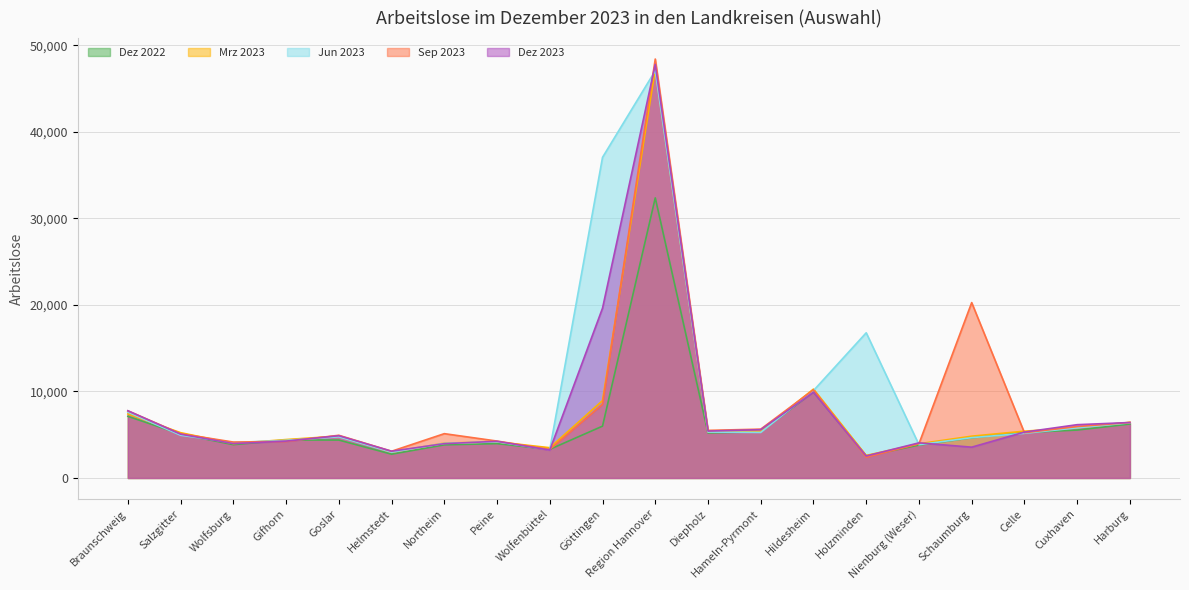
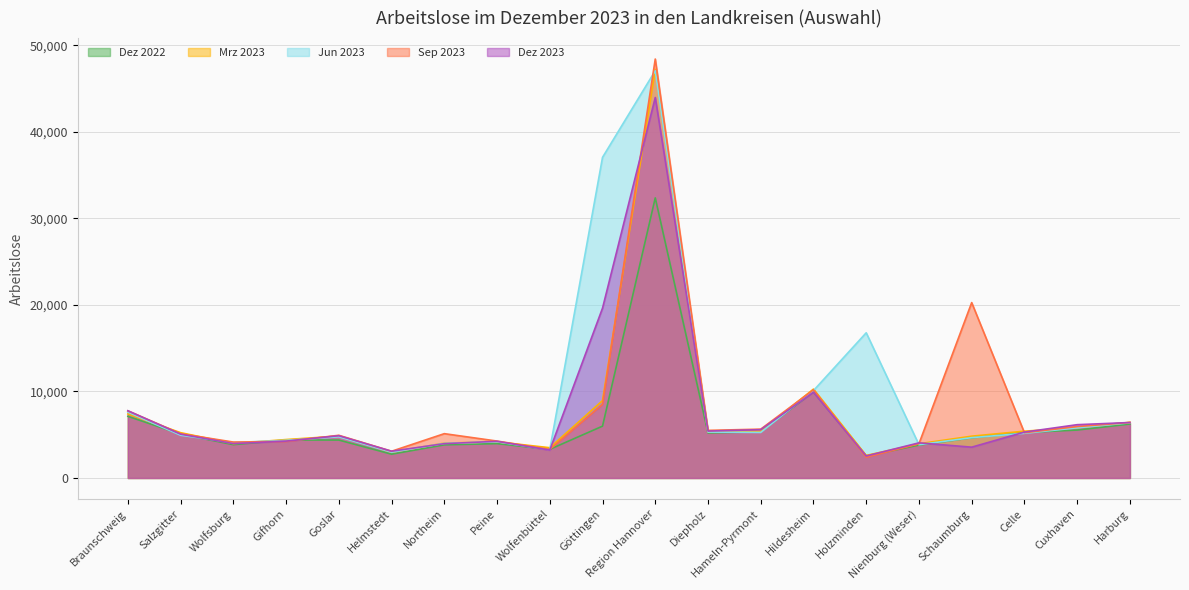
Dez 2023, Region Hannover: 48,000 -> 44,000
